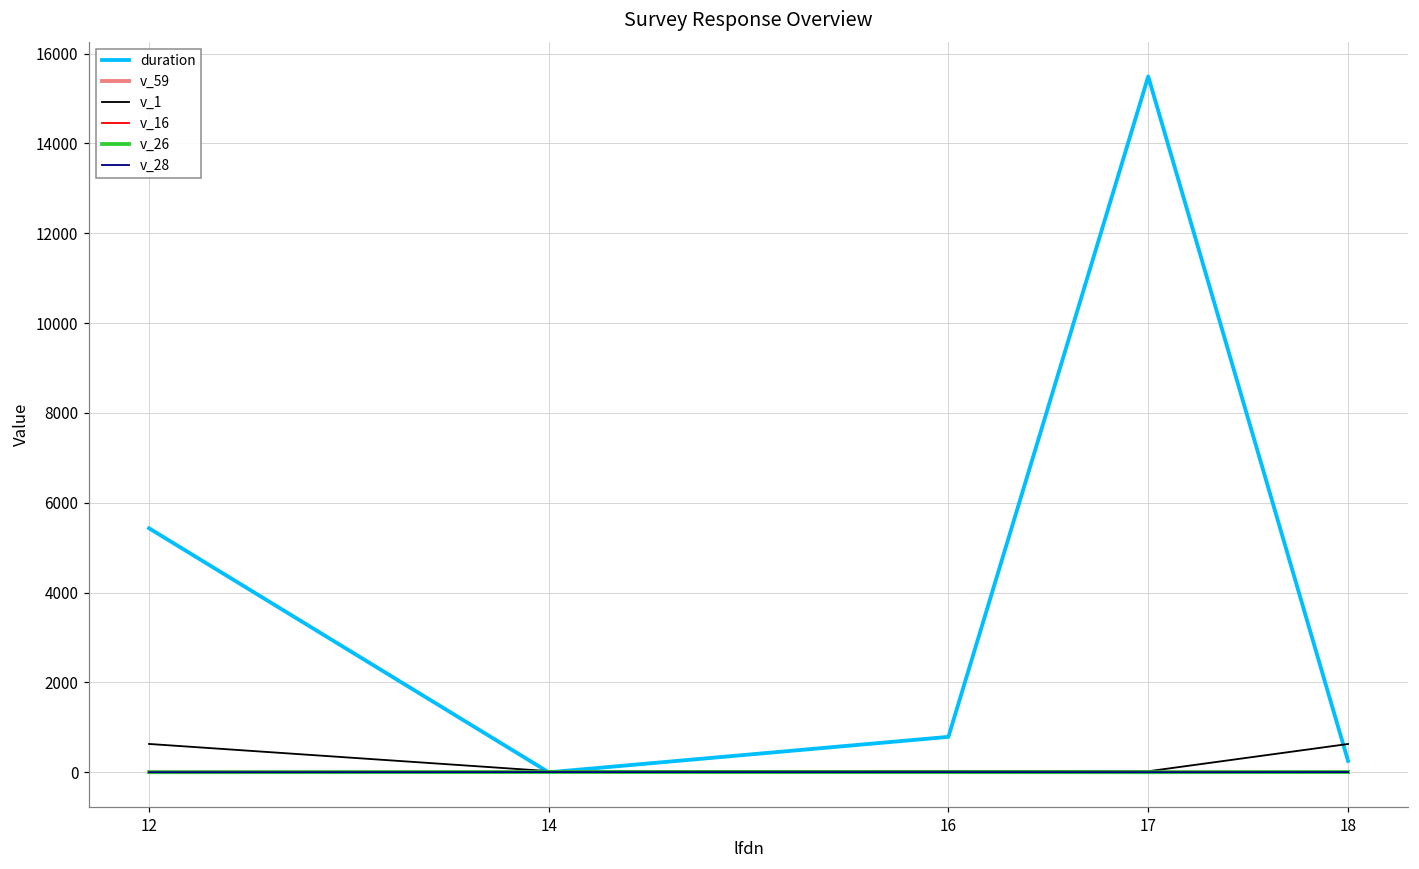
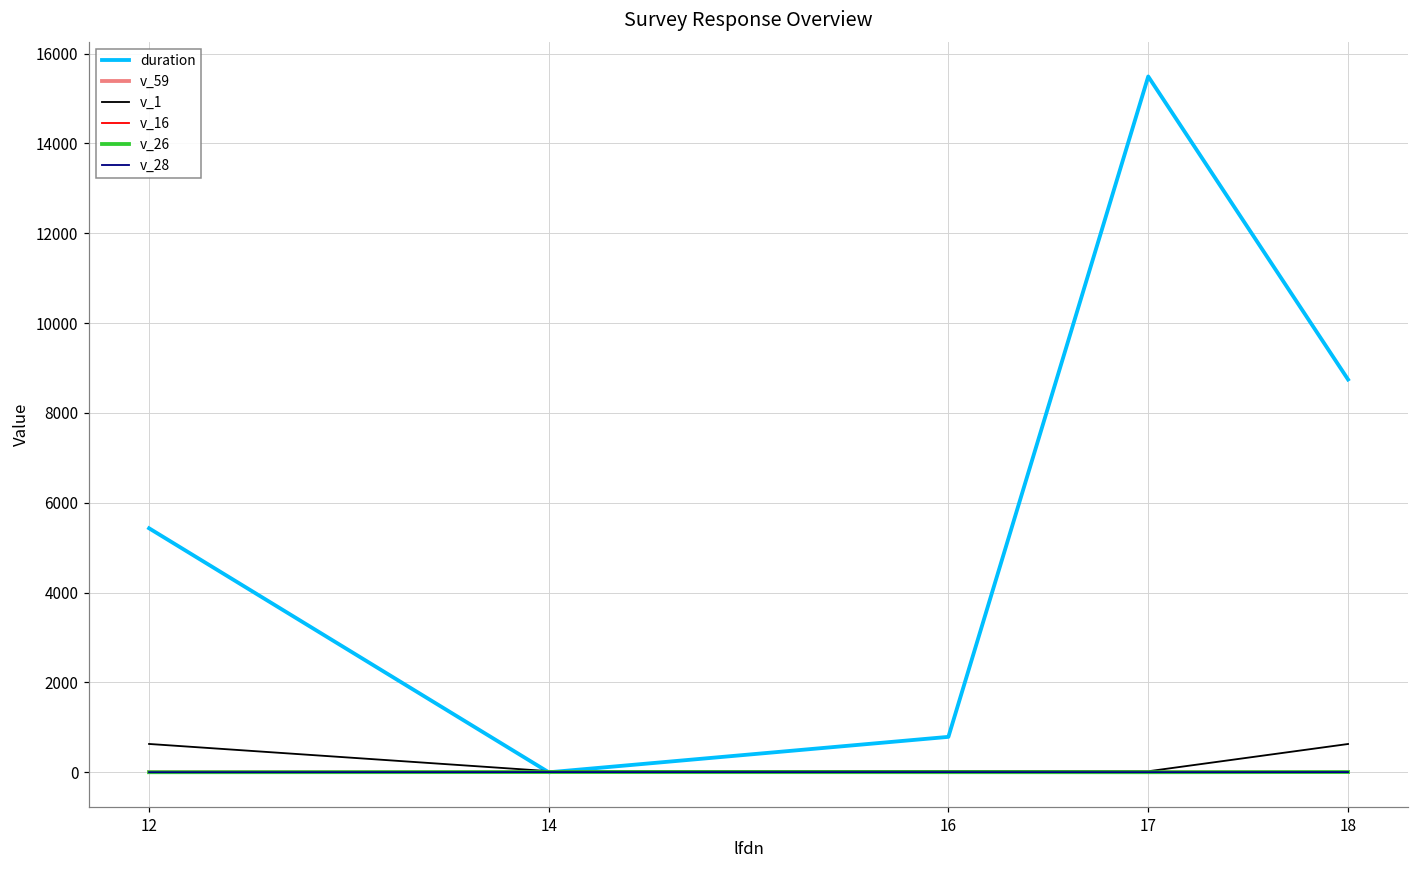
duration, 18: 300 -> 8700
